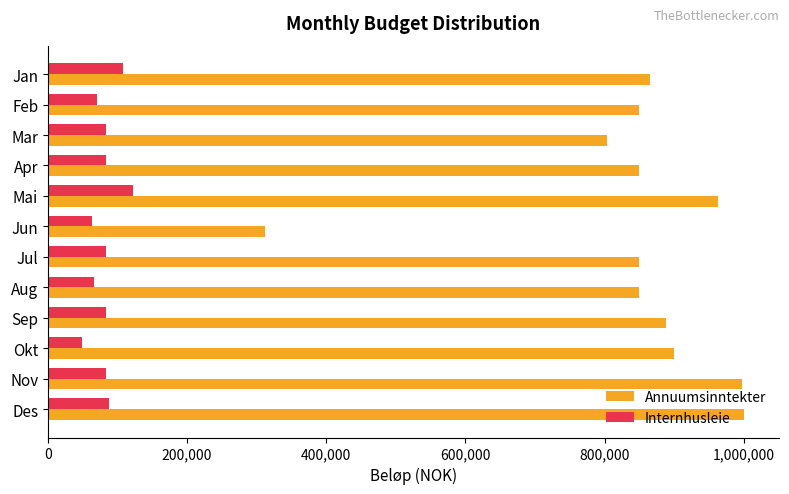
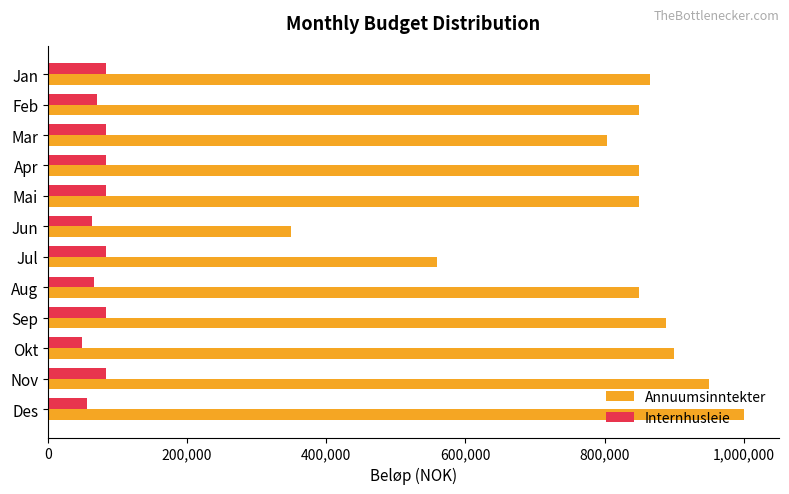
Internhusleie, Jan: 110,000 -> 80,000
Internhusleie, Mai: 120,000 -> 80,000
Annuumsinntekter, Mai: 960,000 -> 850,000
Annuumsinntekter, Jun: 310,000 -> 350,000
Annuumsinntekter, Jul: 850,000 -> 560,000
Annuumsinntekter, Nov: 1,000,000 -> 950,000
Internhusleie, Des: 90,000 -> 60,000
